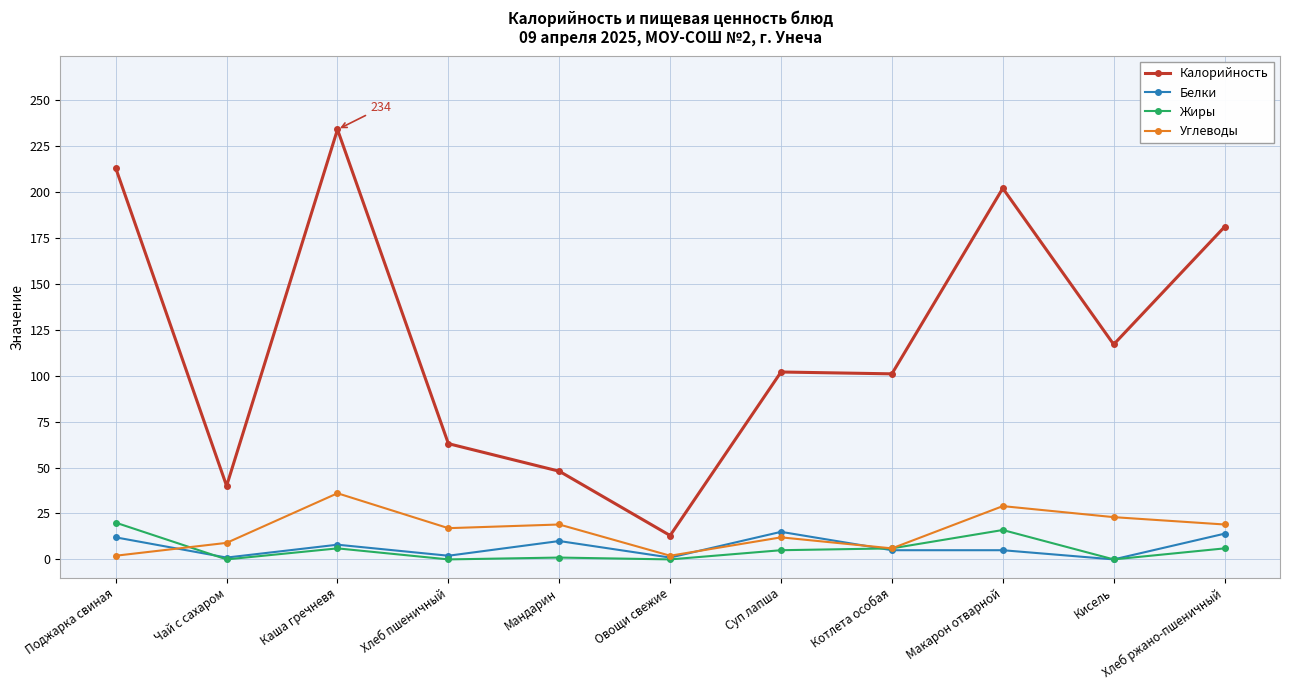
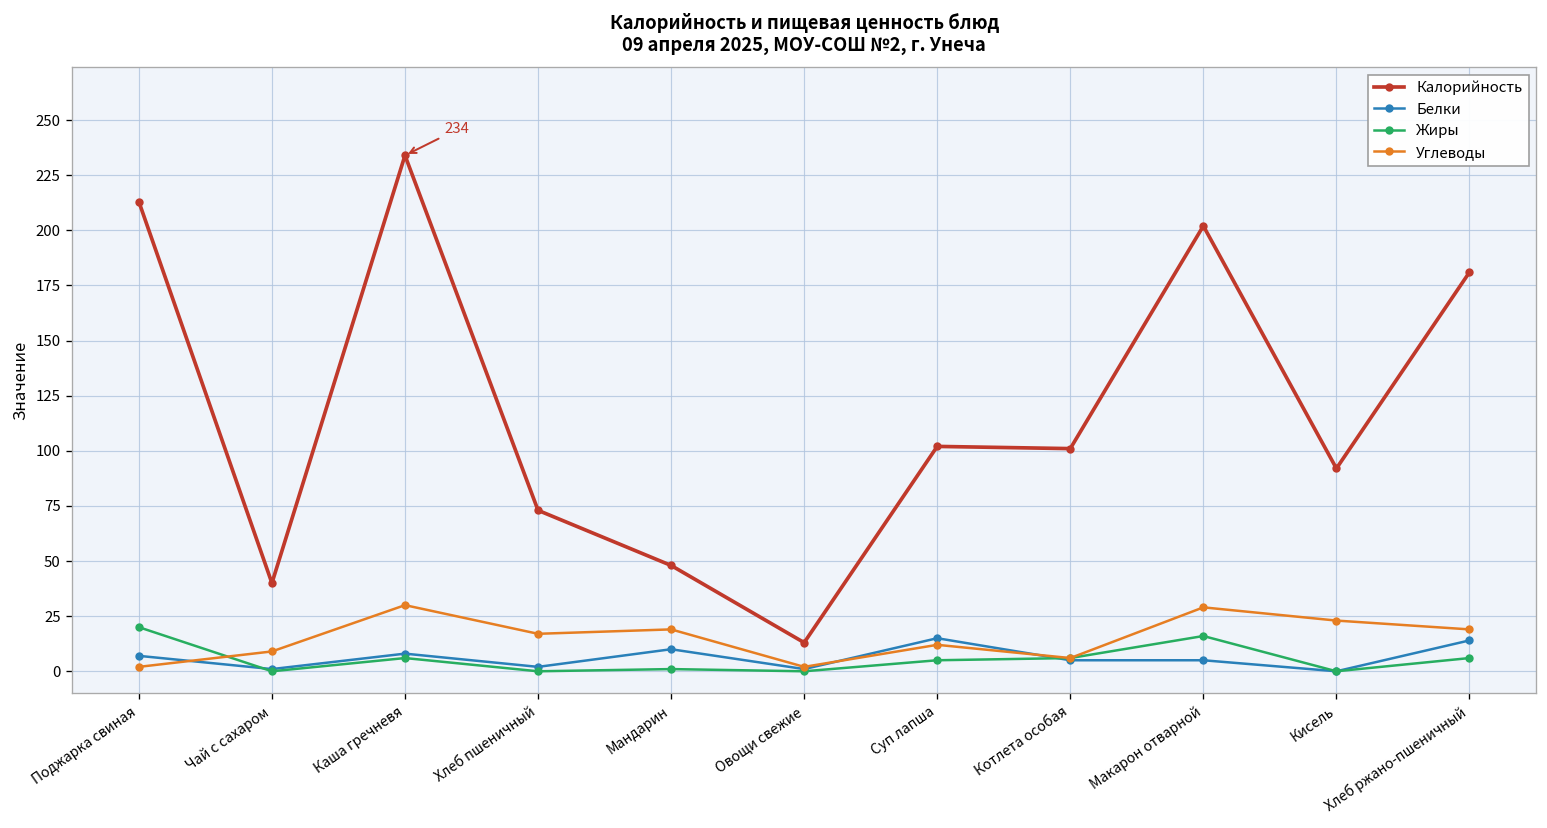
Белки, Поджарка свиная: 12 -> 7
Углеводы, Каша гречневя: 36 -> 30
Калорийность, Хлеб пшеничный: 63 -> 73
Калорийность, Кисель: 117 -> 92
